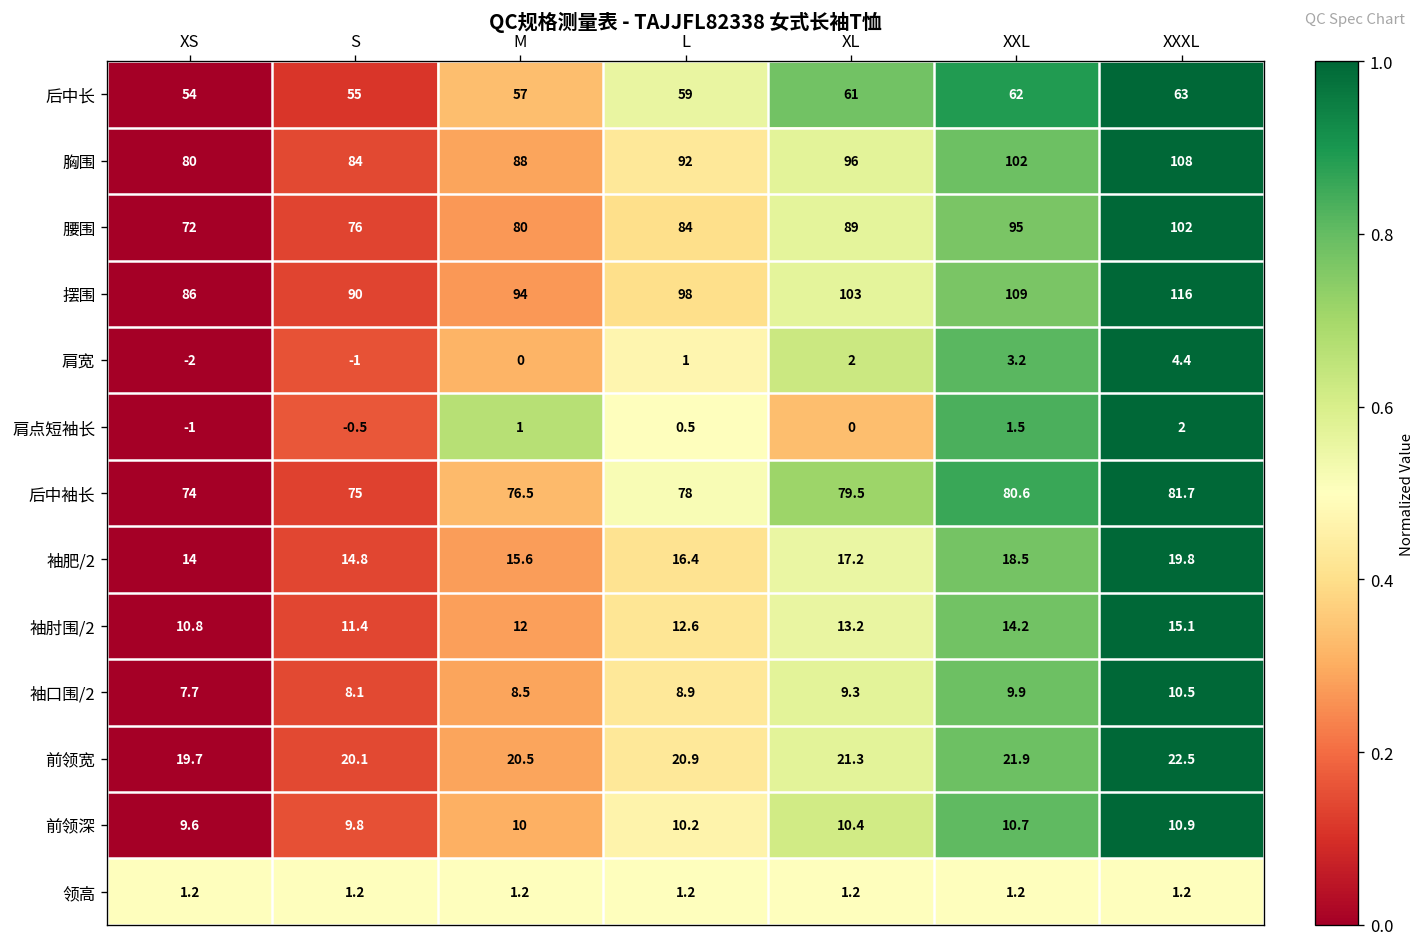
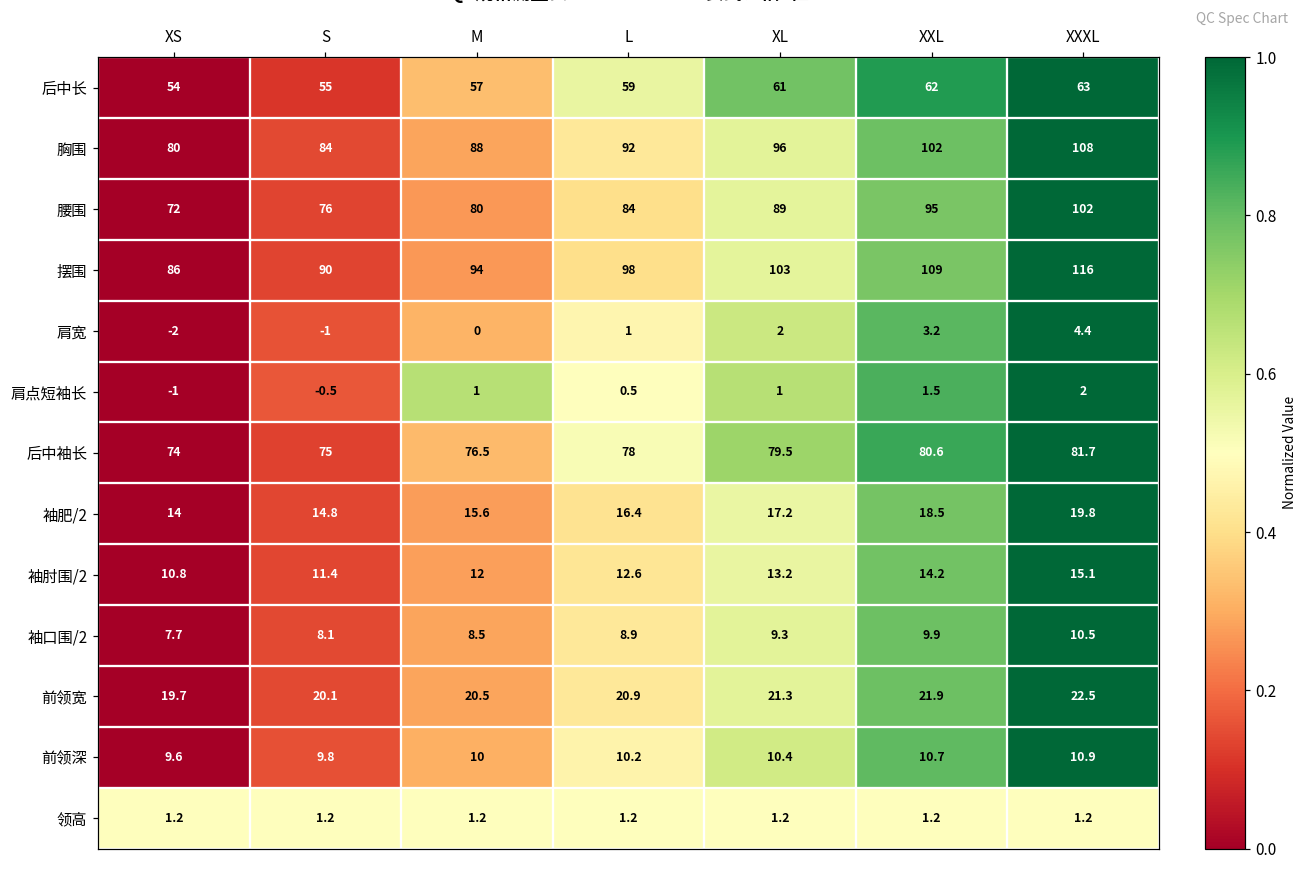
肩点短袖长, XL: 0 -> 1
